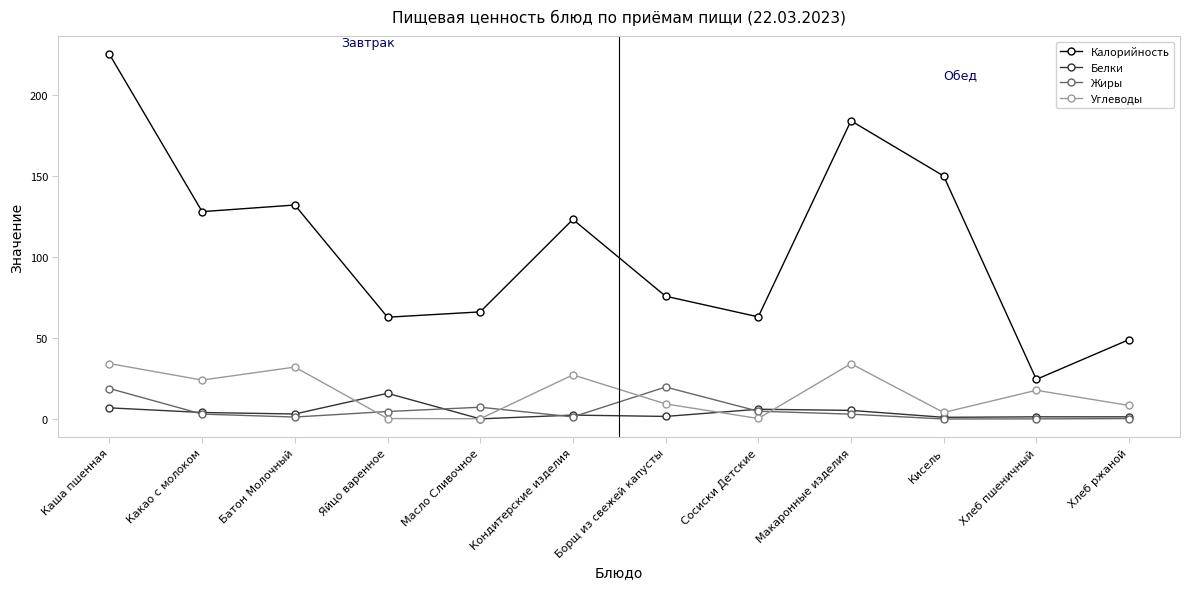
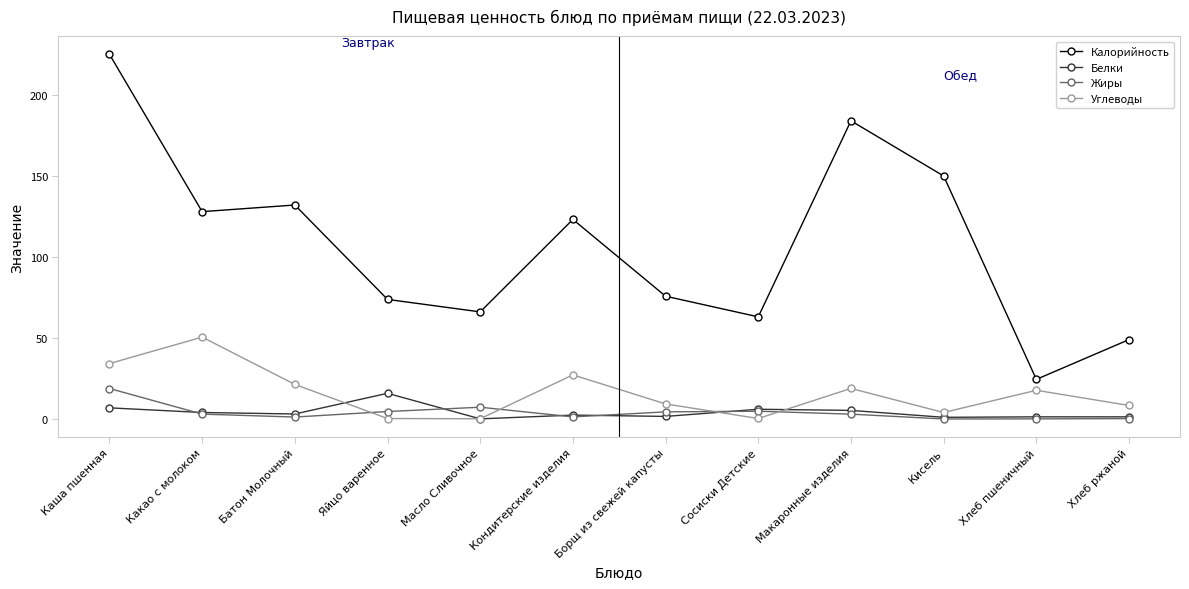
Углеводы, Какао с молоком: 24 -> 51
Углеводы, Батон Молочный: 32 -> 21
Калорийность, Яйцо варенное: 63 -> 74
Жиры, Борщ из свежей капусты: 20 -> 4
Углеводы, Макаронные изделия: 34 -> 19
